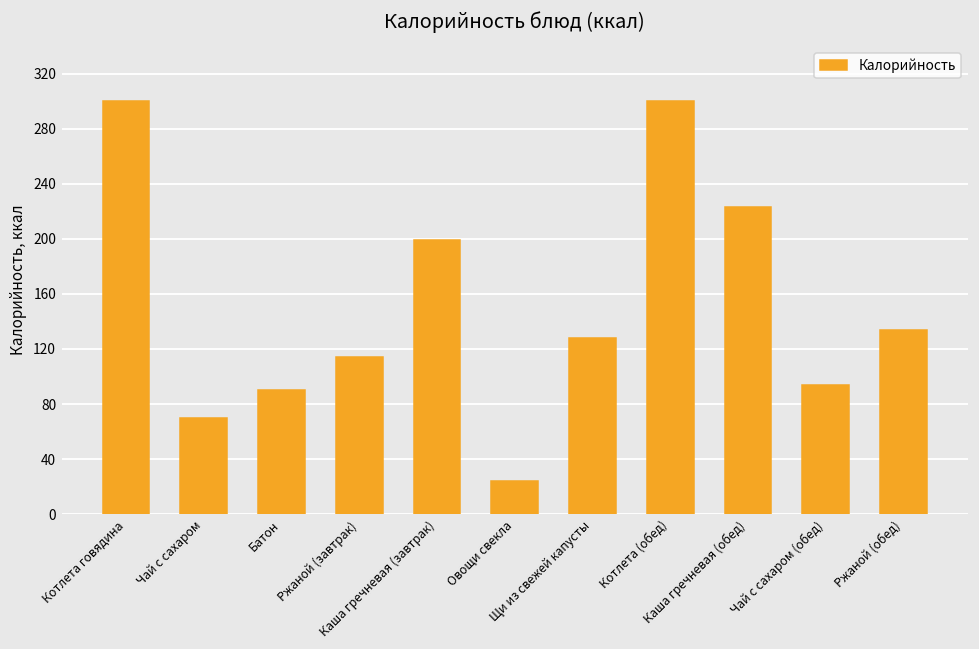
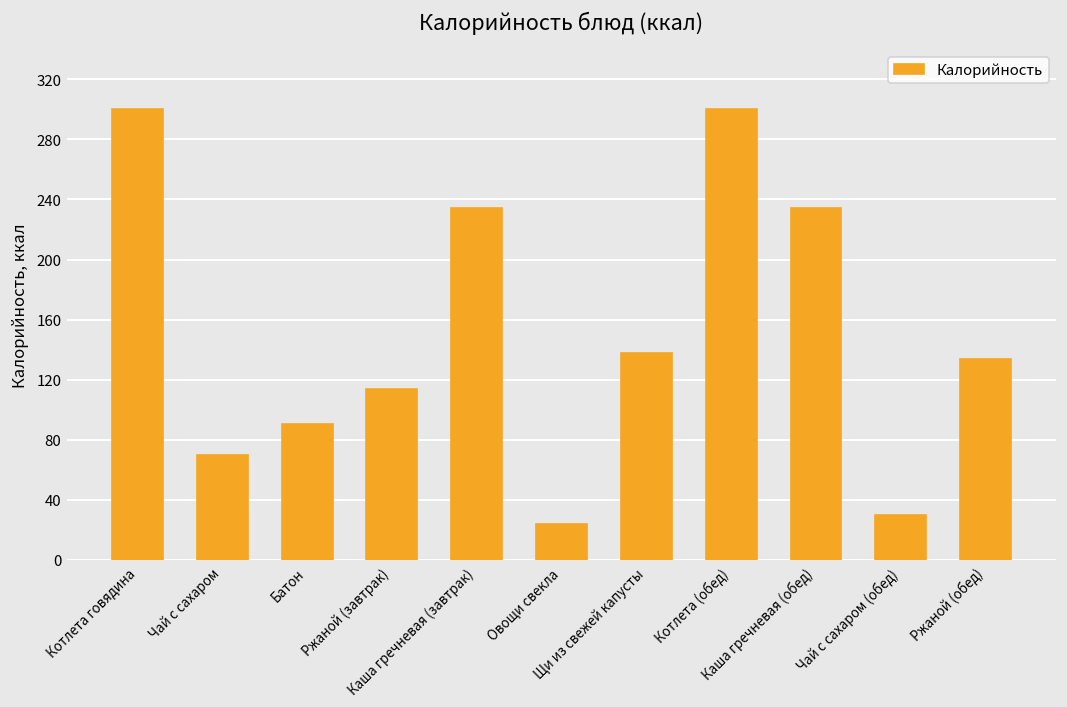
Каша гречневая (завтрак): 200 -> 235
Щи из свежей капусты: 128 -> 138
Каша гречневая (обед): 223 -> 235
Чай с сахаром (обед): 94 -> 30
